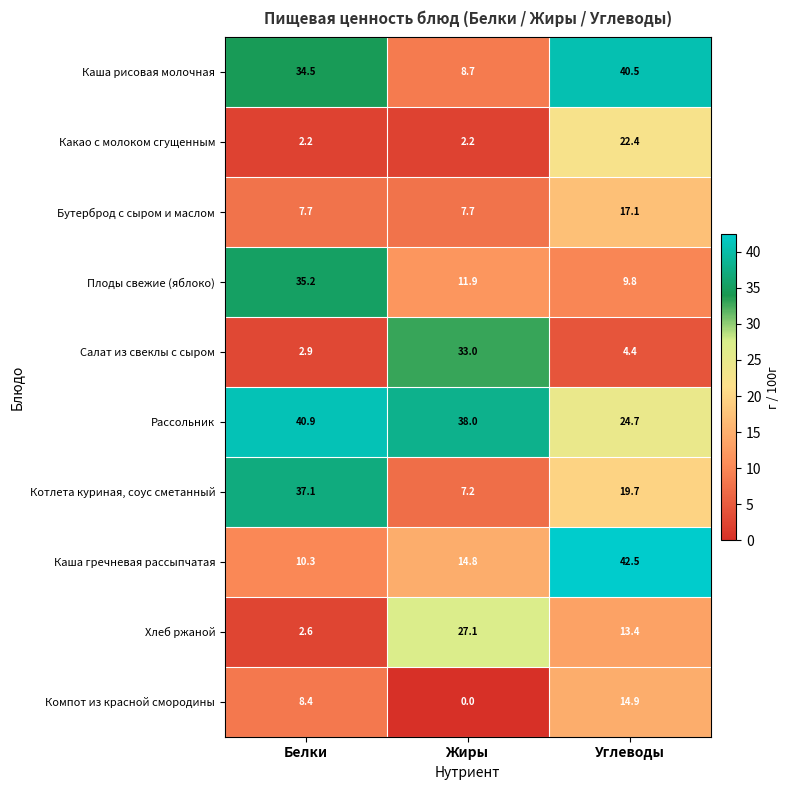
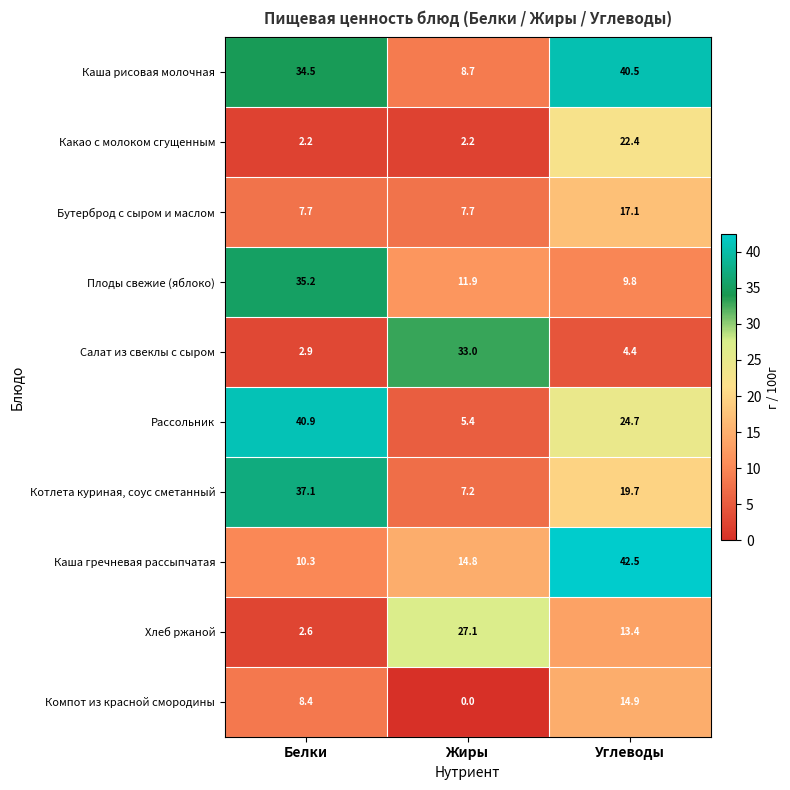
Рассольник, Жиры: 38.0 -> 5.4
